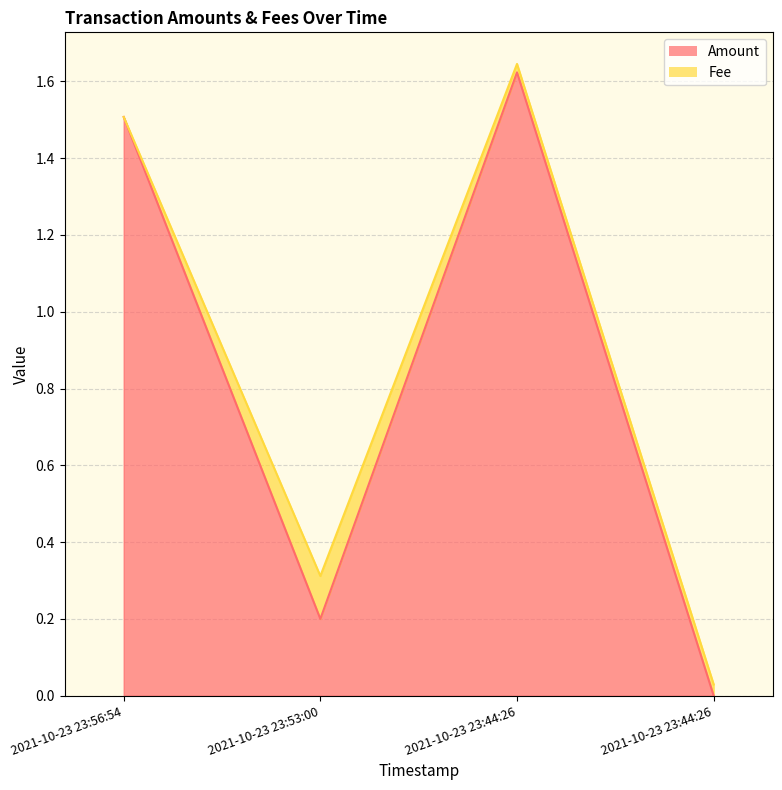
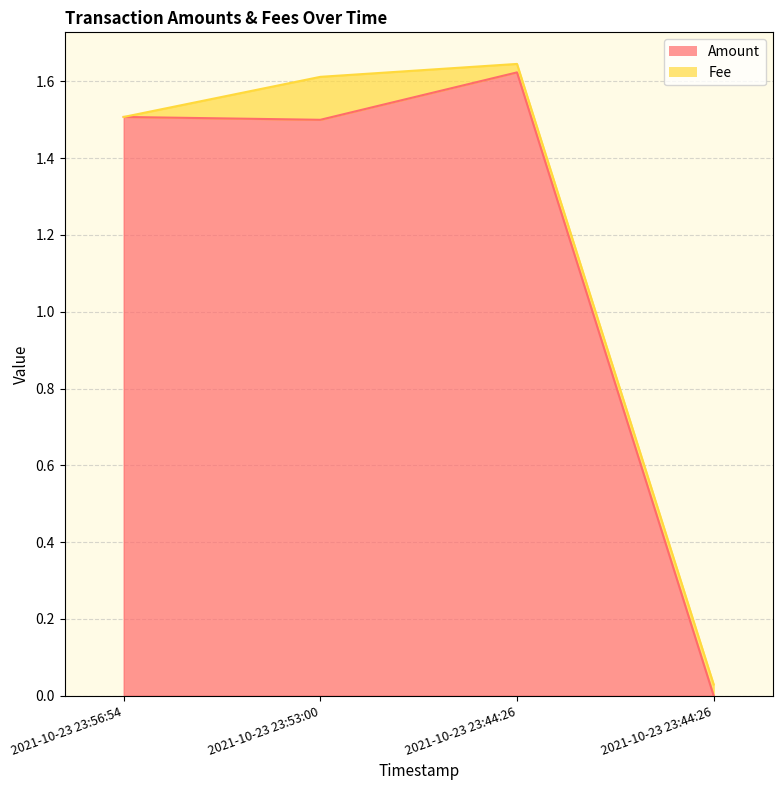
Amount, 2021-10-23 23:53:00: 0.2 -> 1.5
